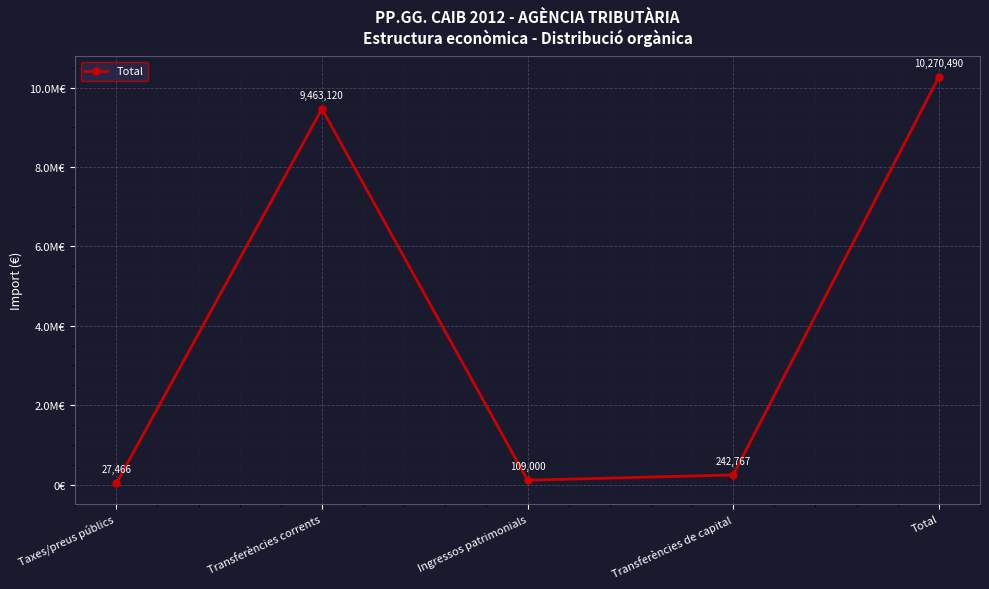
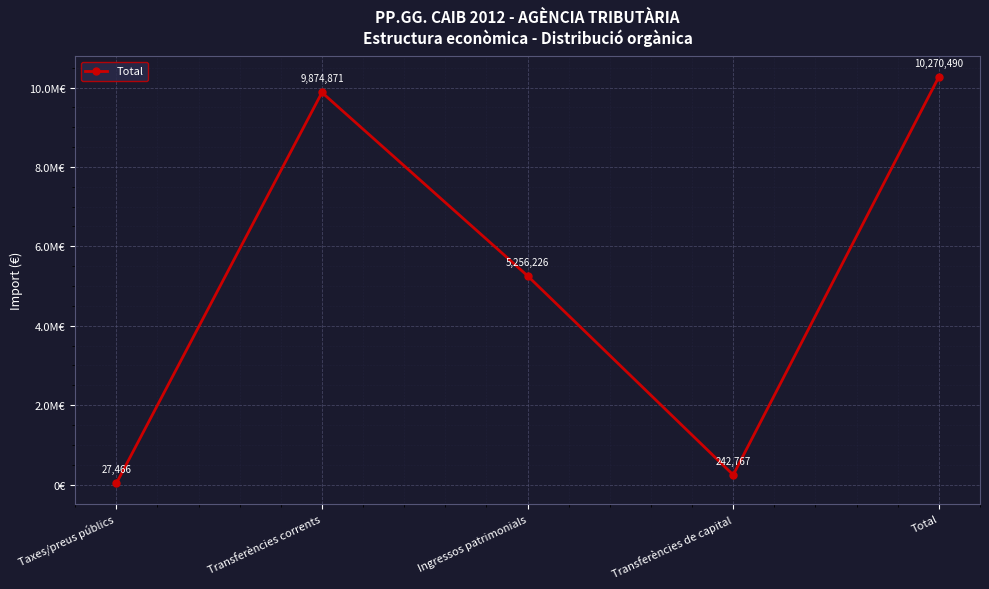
Transferències corrents: 9,463,120 -> 9,874,871
Ingressos patrimonials: 109,000 -> 5,256,226
